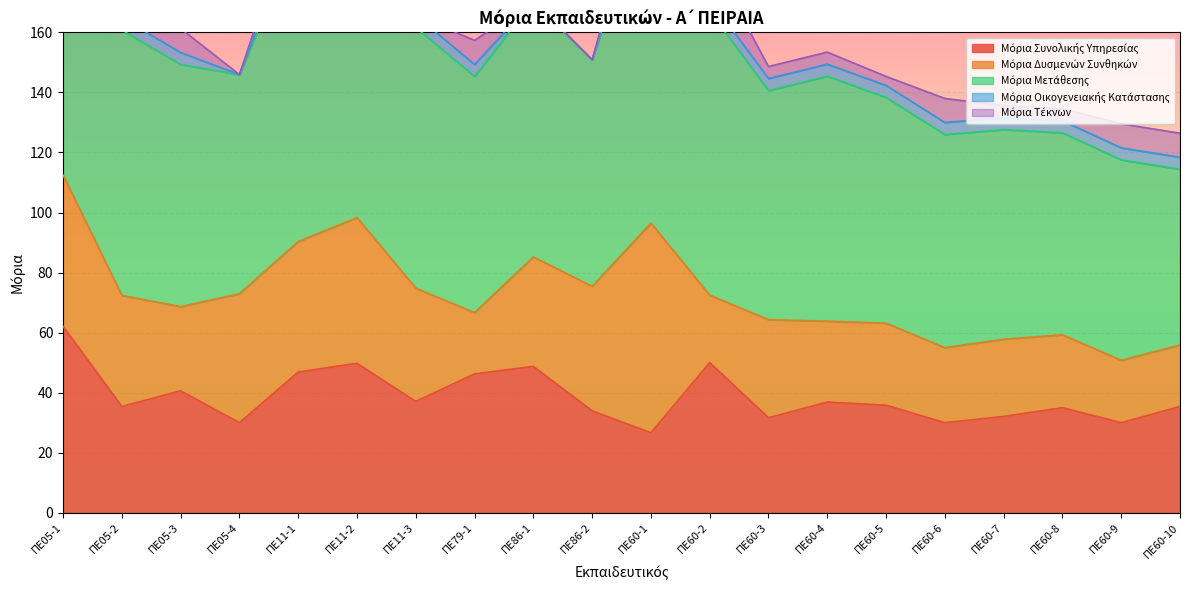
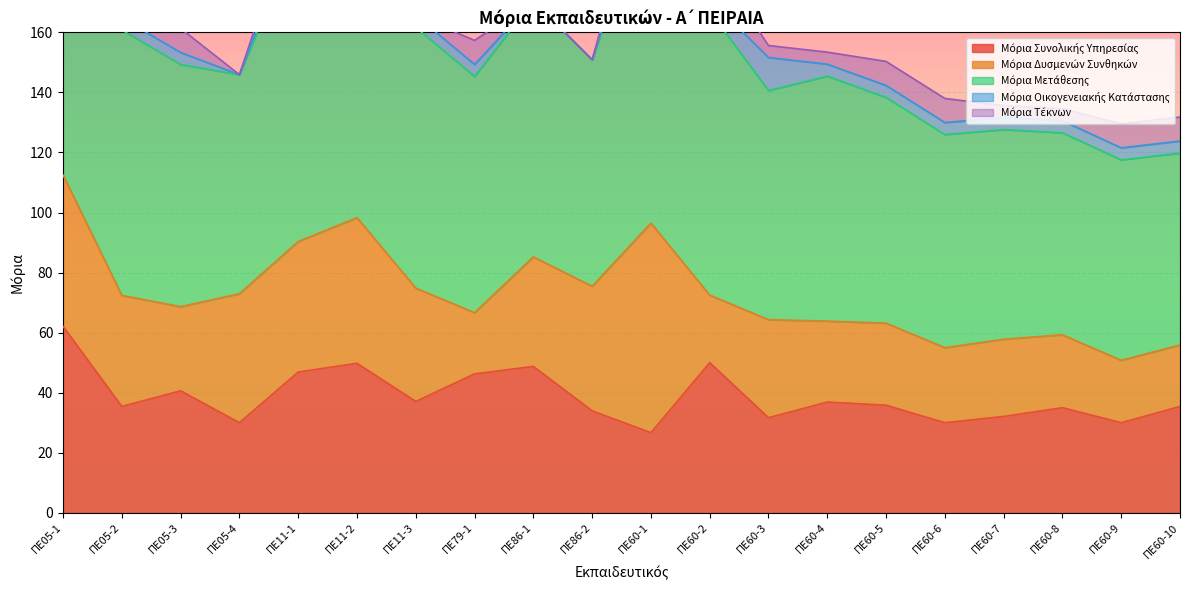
Μόρια Οικογενειακής Κατάστασης, ΠΕ60-3: 4 -> 11
Μόρια Τέκνων, ΠΕ60-5: 3 -> 8
Μόρια Μετάθεσης, ΠΕ60-10: 59 -> 64
